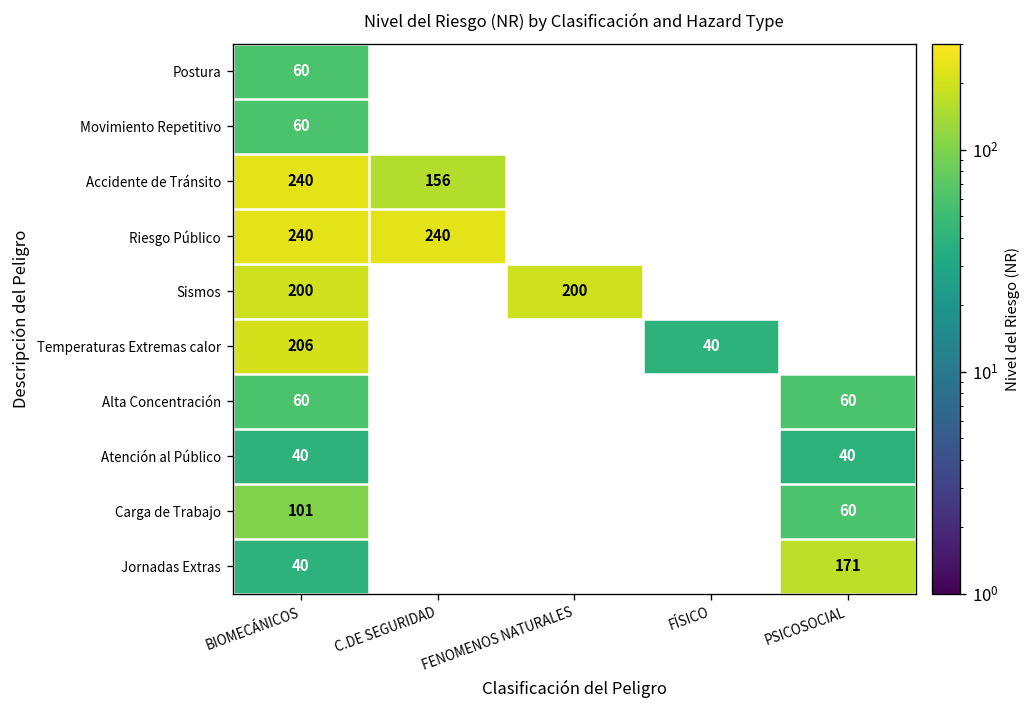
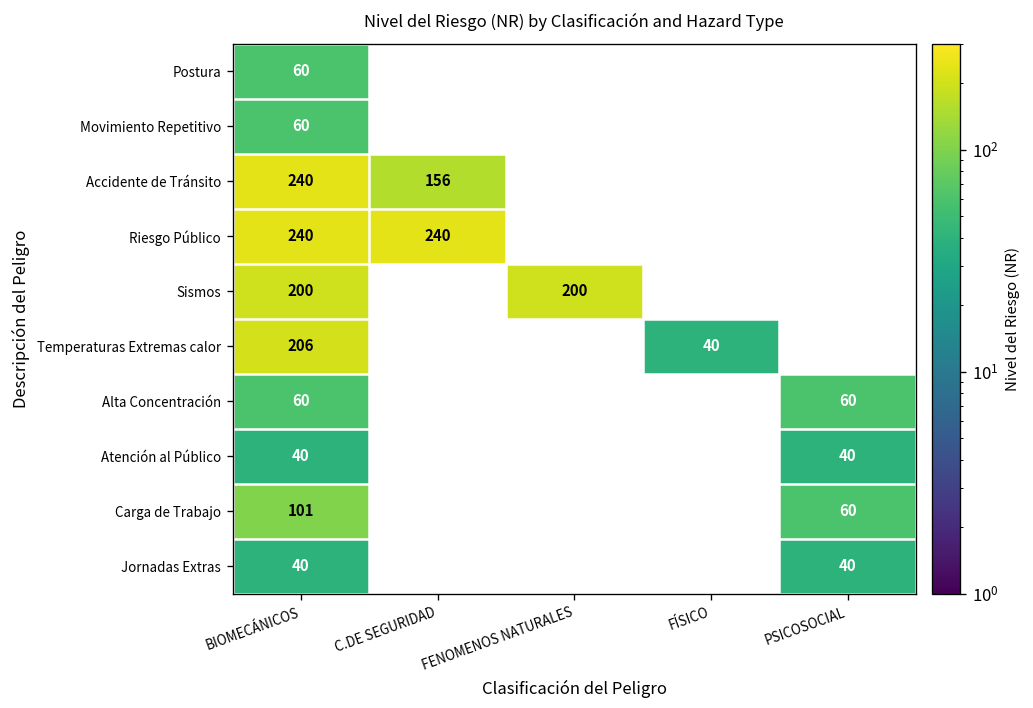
Jornadas Extras, PSICOSOCIAL: 171 -> 40
